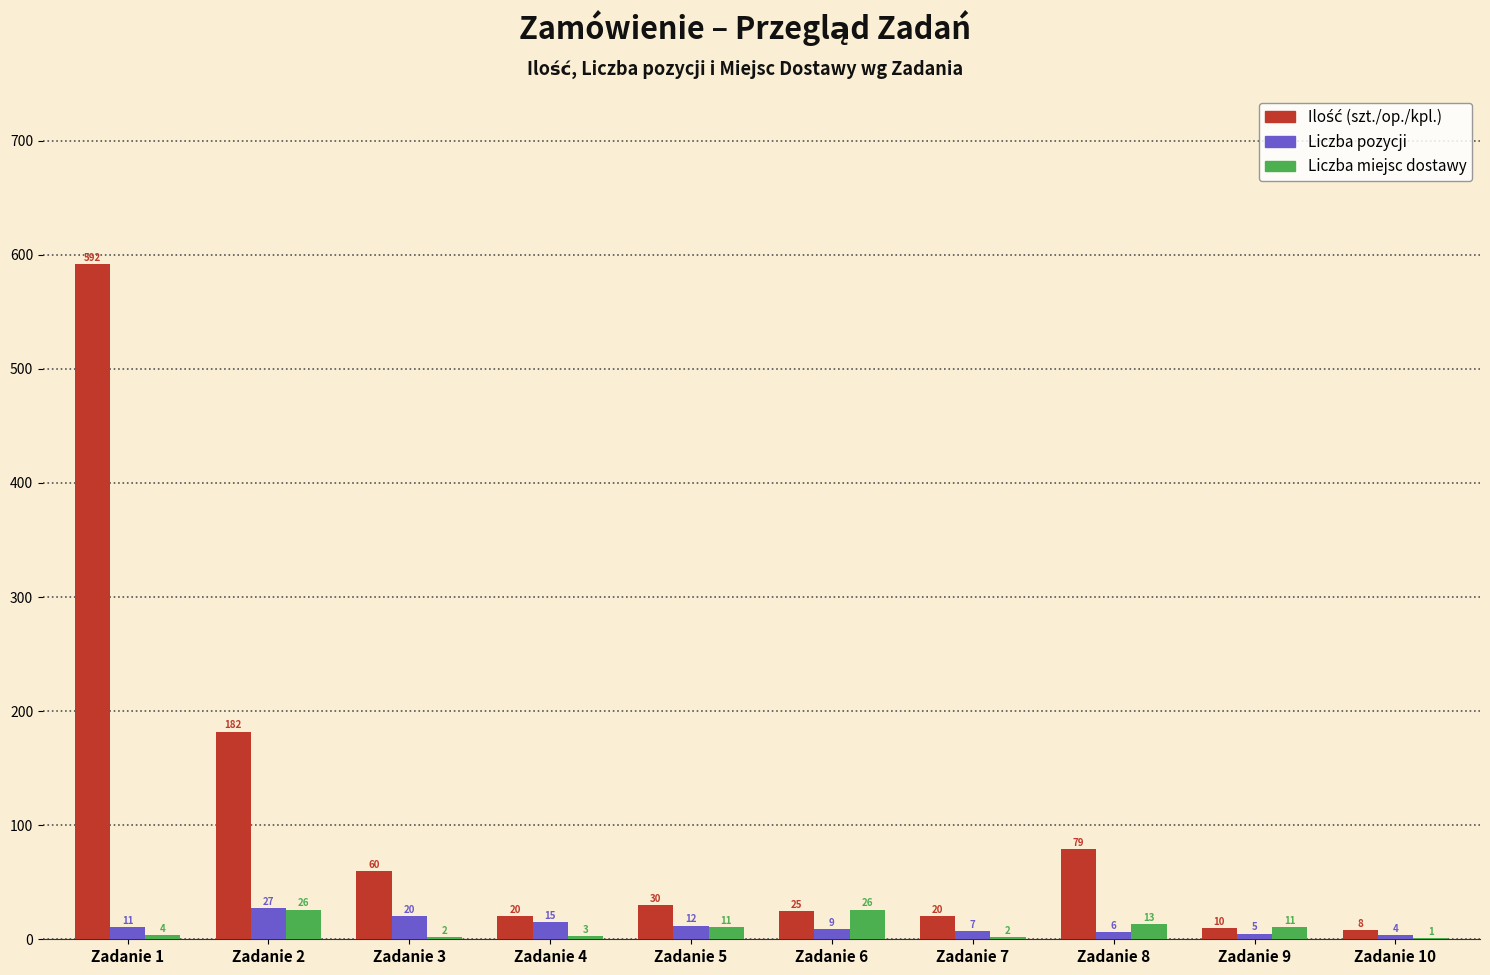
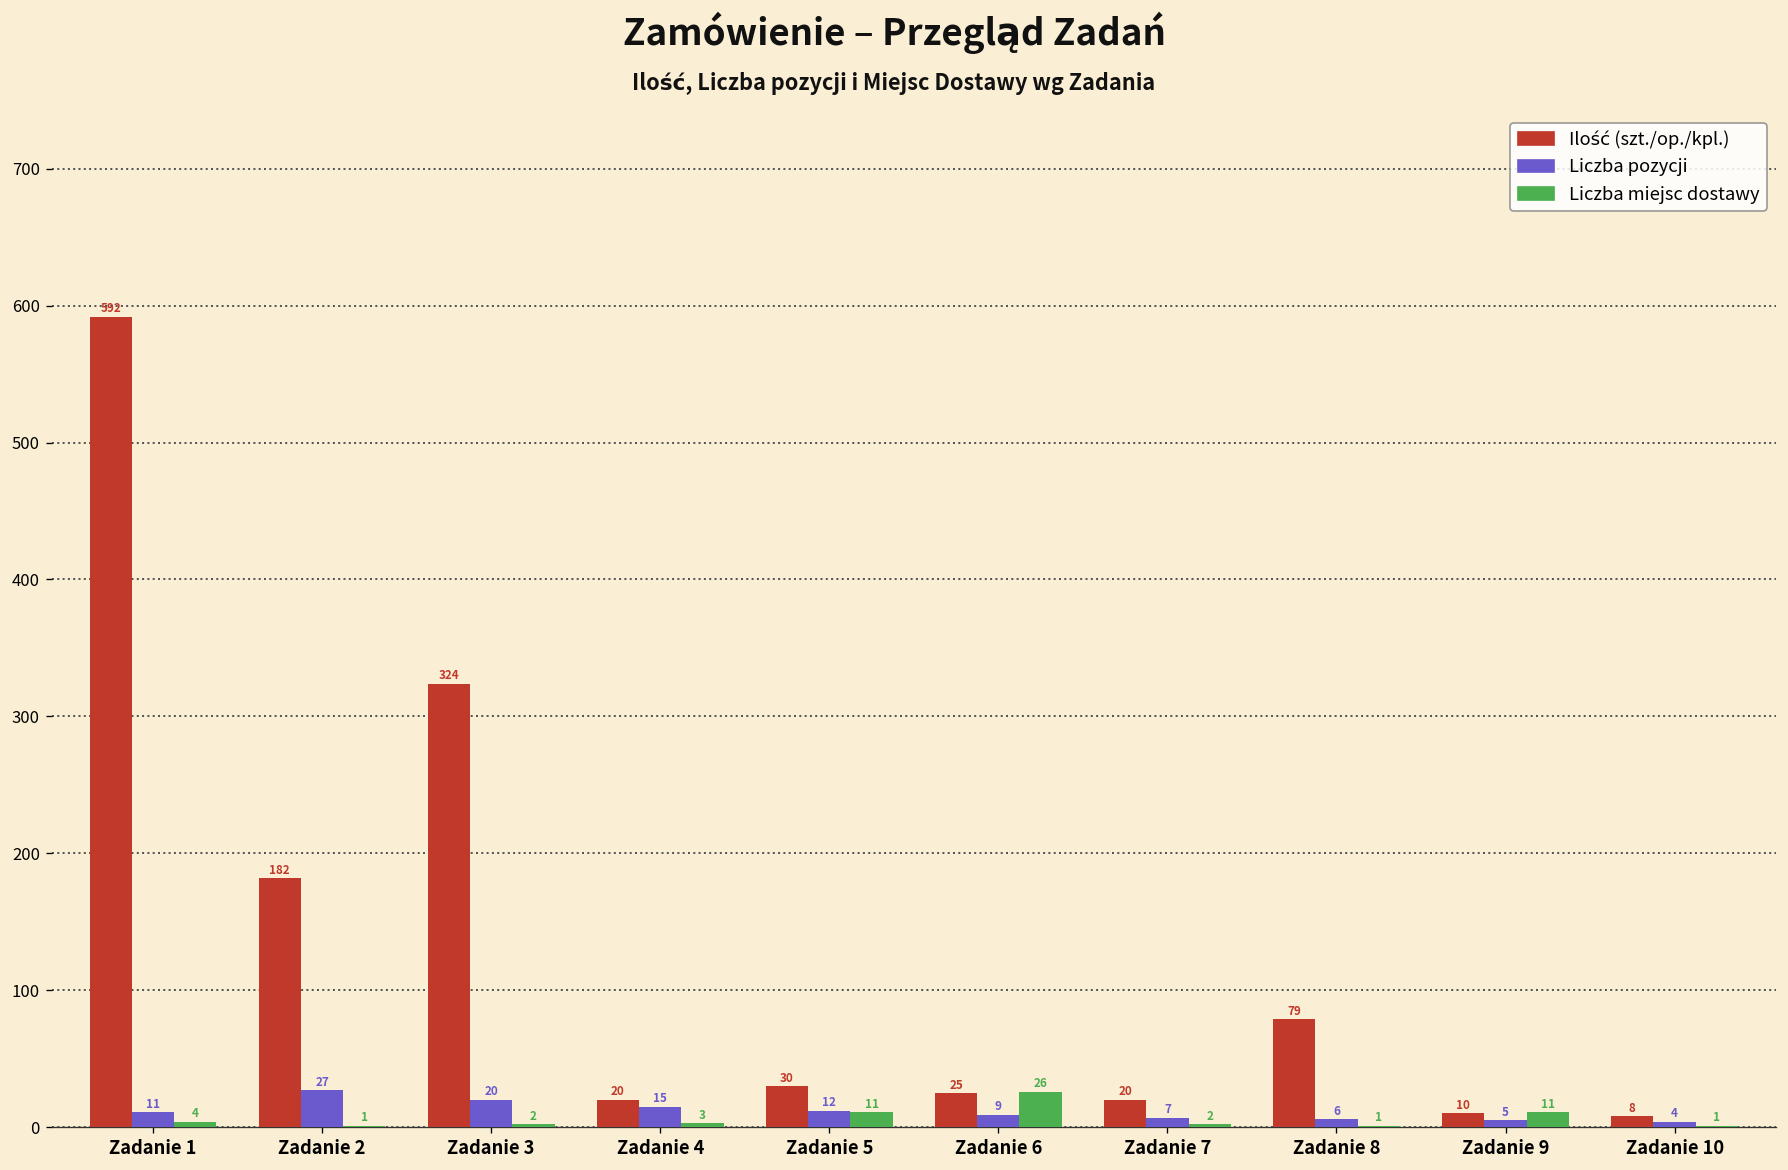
Liczba miejsc dostawy, Zadanie 2: 26 -> 1
Ilość (szt./op./kpl.), Zadanie 3: 60 -> 324
Liczba miejsc dostawy, Zadanie 8: 13 -> 1
